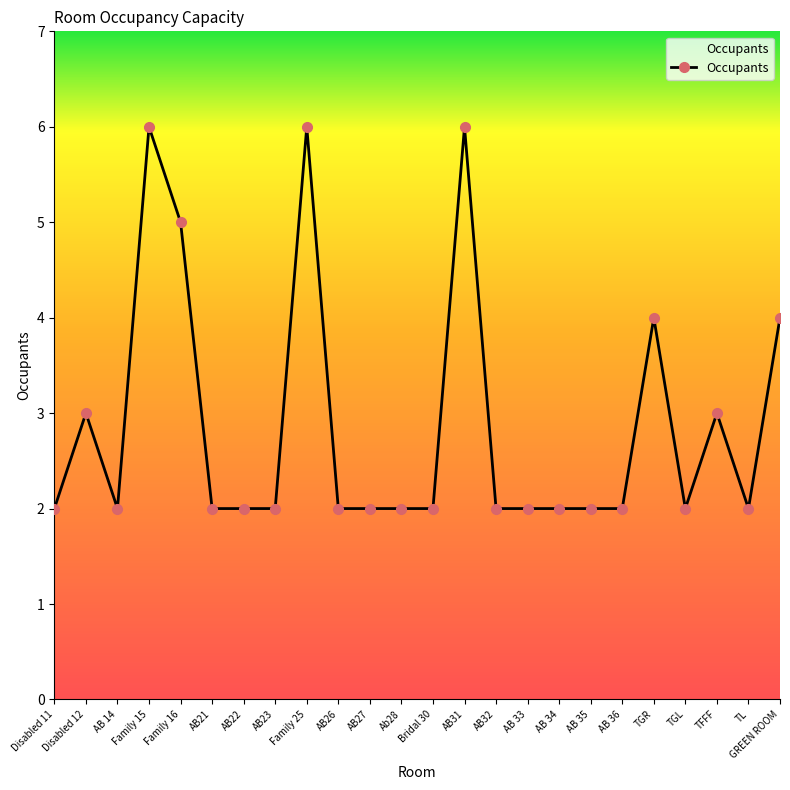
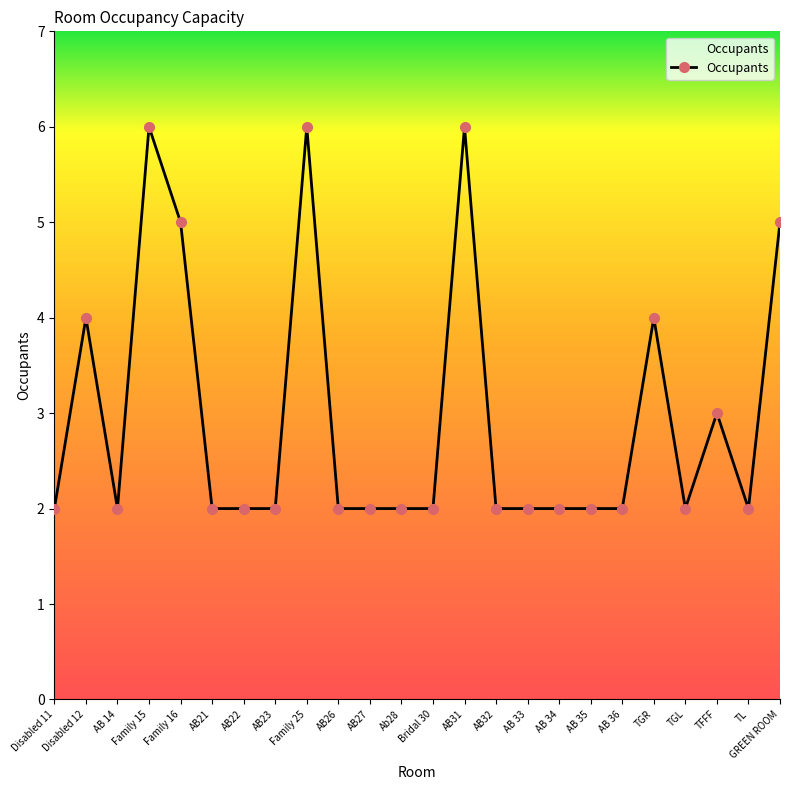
Disabled 12: 3 -> 4
GREEN ROOM: 4 -> 5
